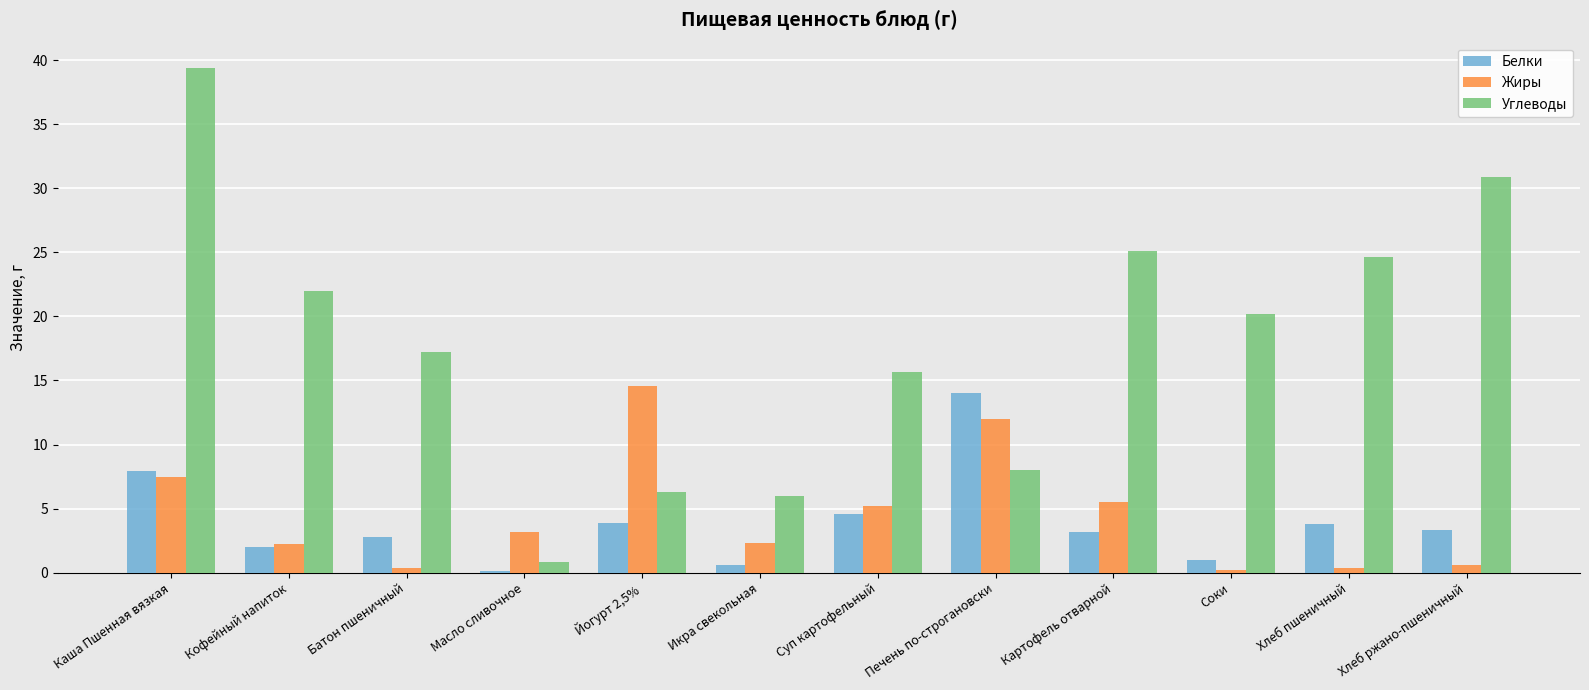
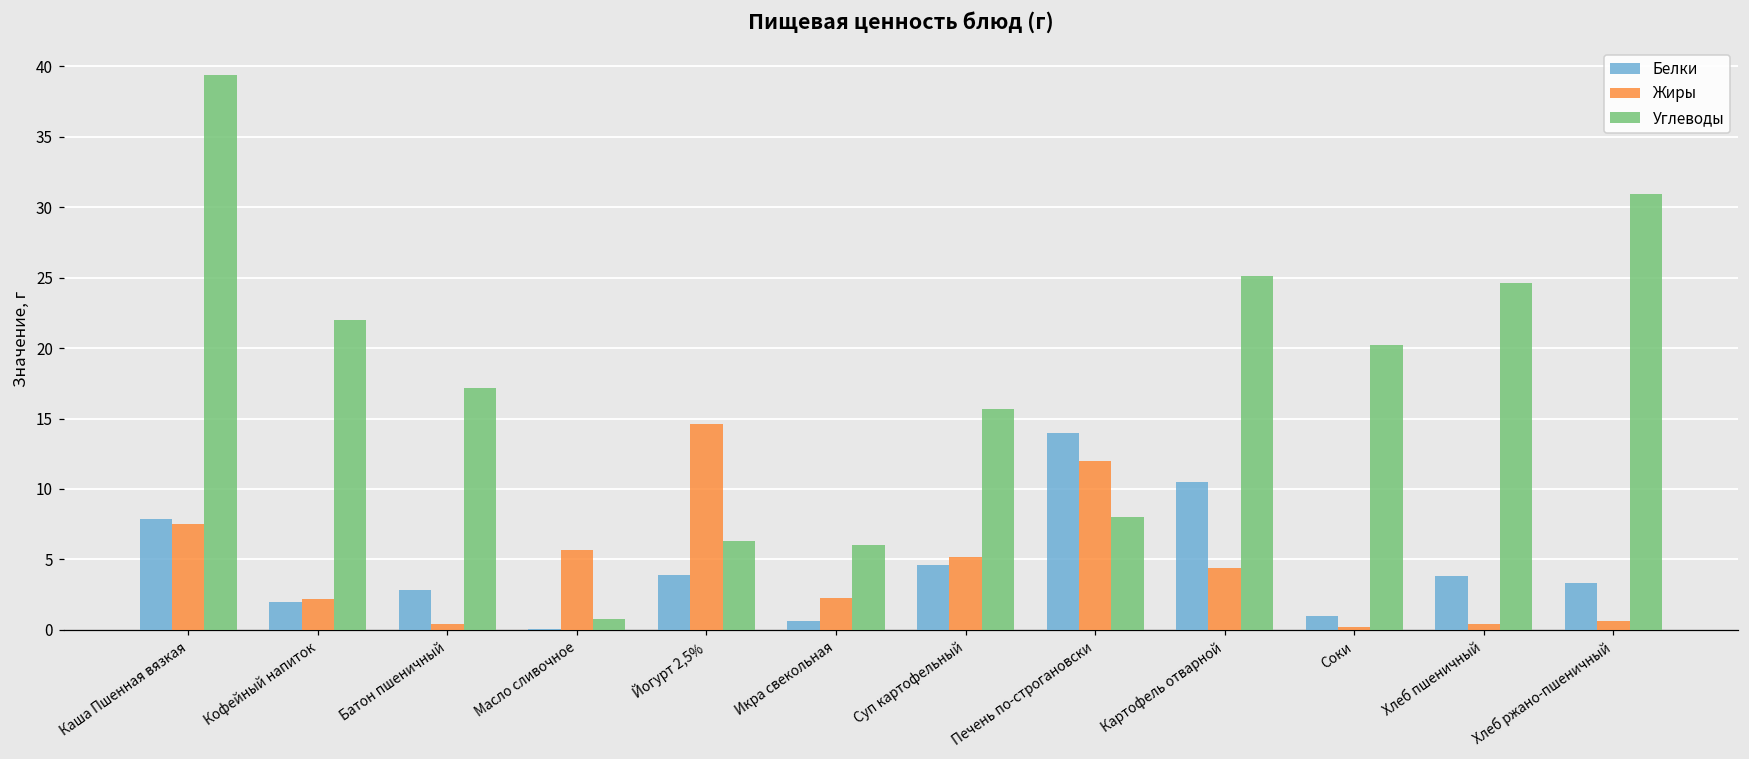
Жиры, Масло сливочное: 3.2 -> 5.7
Белки, Картофель отварной: 3.2 -> 10.5
Жиры, Картофель отварной: 5.5 -> 4.4
